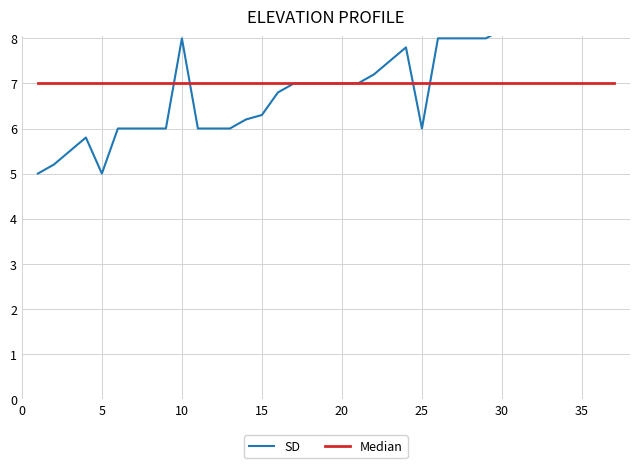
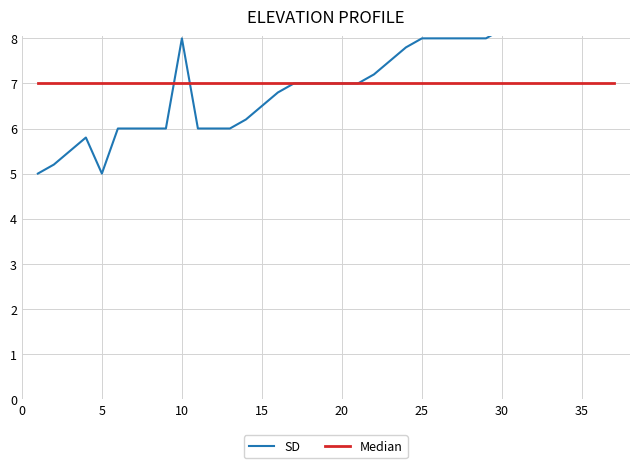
SD, 15: 6.3 -> 6.5
SD, 25: 6.0 -> 8.0
